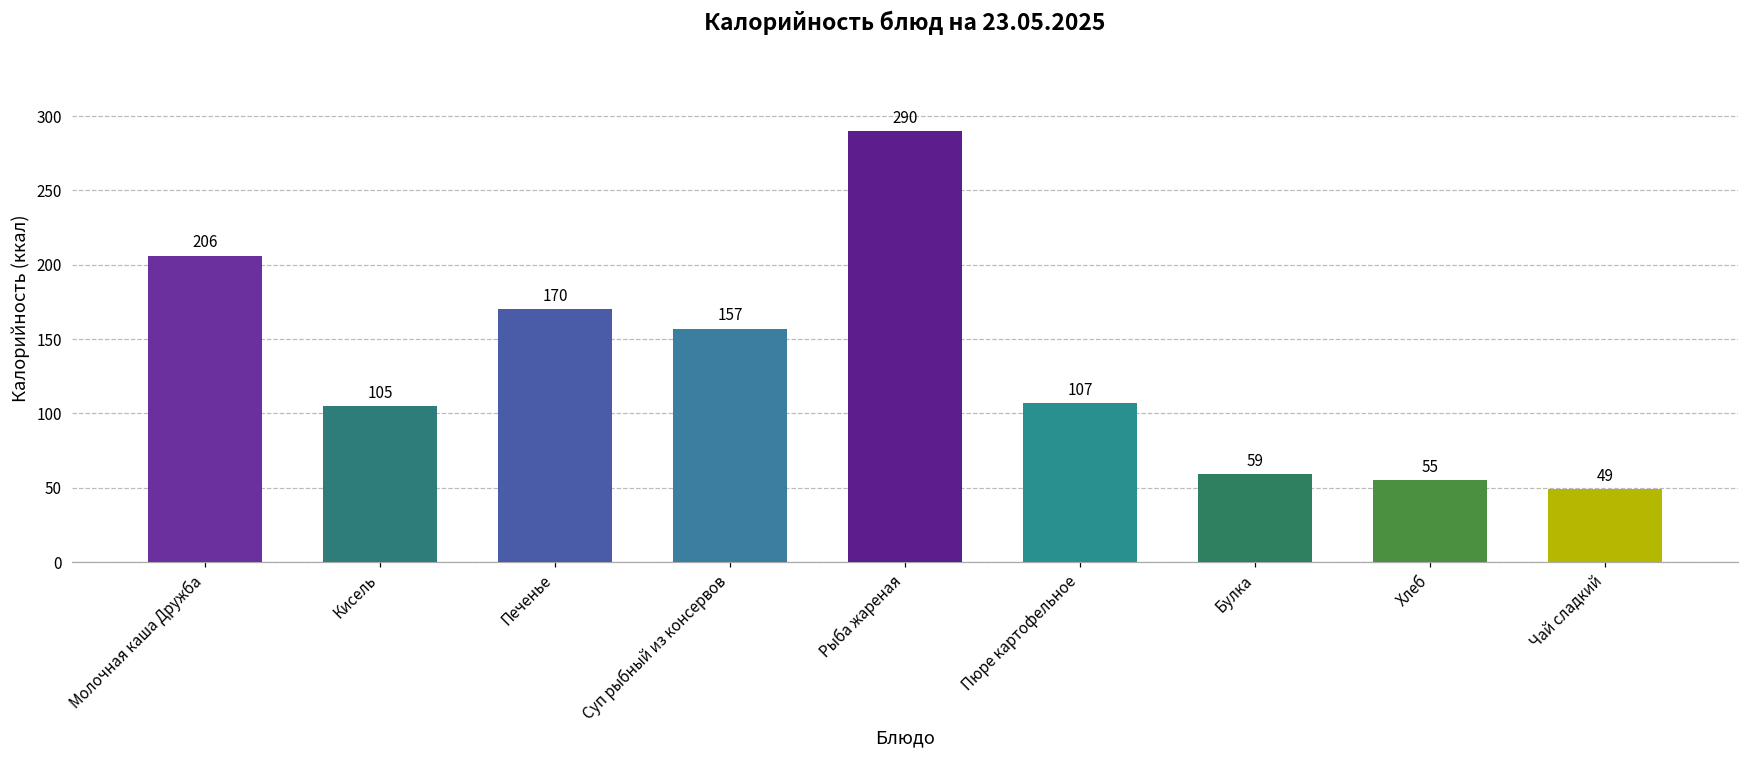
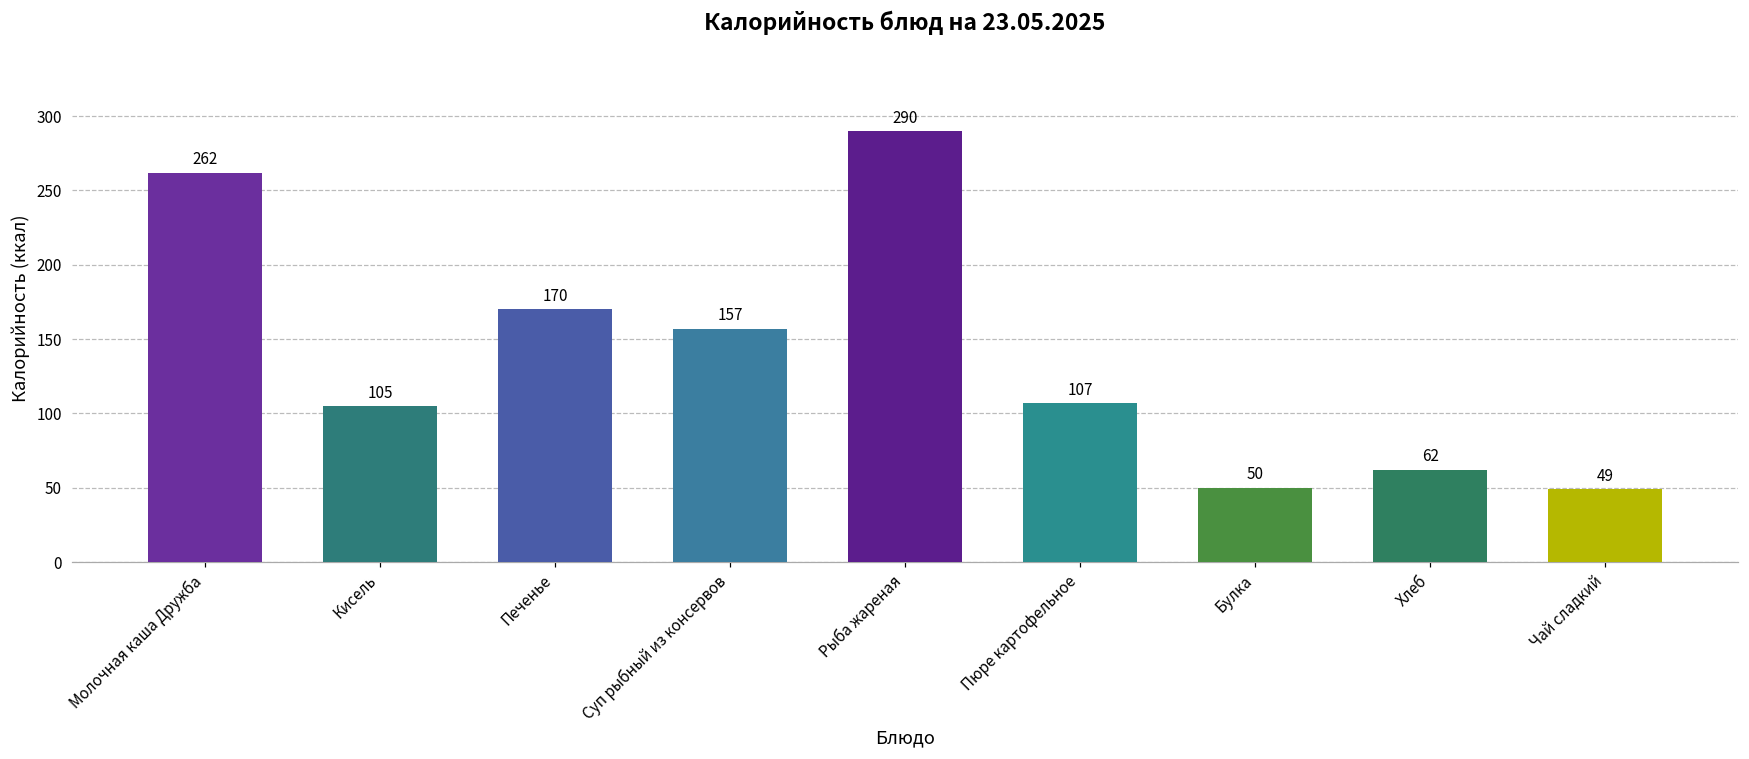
Молочная каша Дружба: 206 -> 262
Булка: 59 -> 50
Хлеб: 55 -> 62
